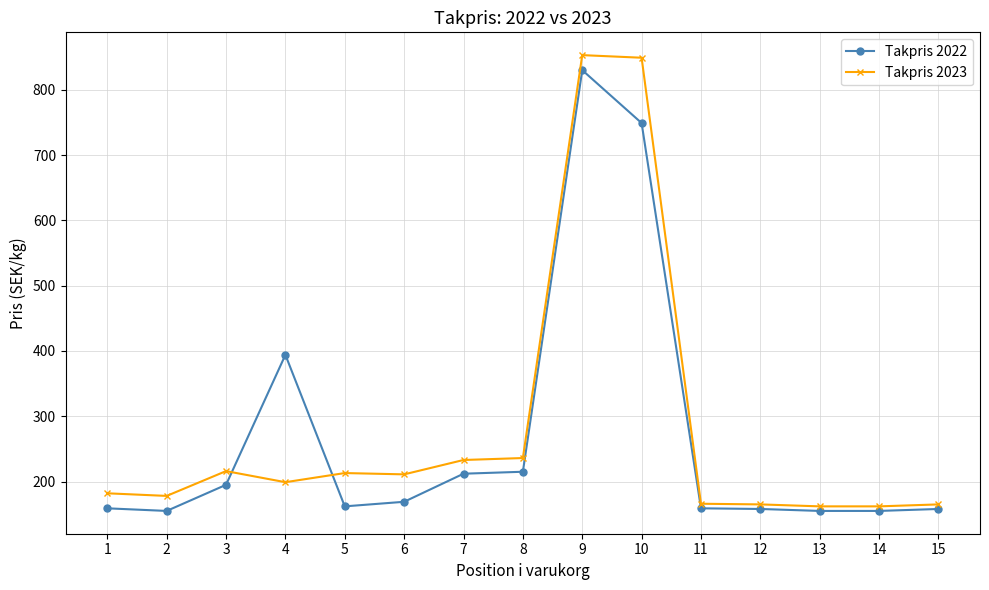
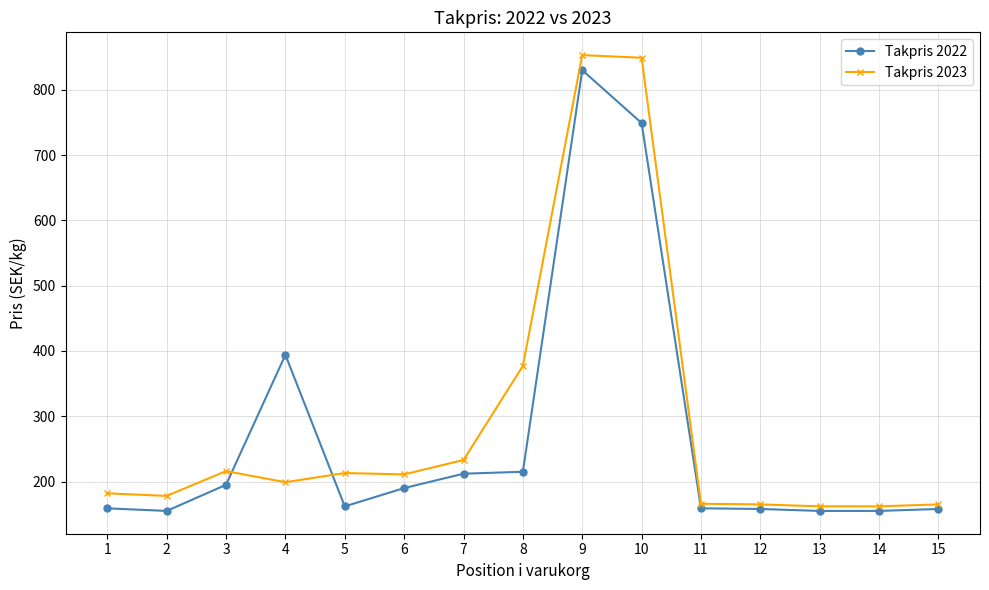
Takpris 2022, 6: 170 -> 190
Takpris 2023, 8: 240 -> 380
